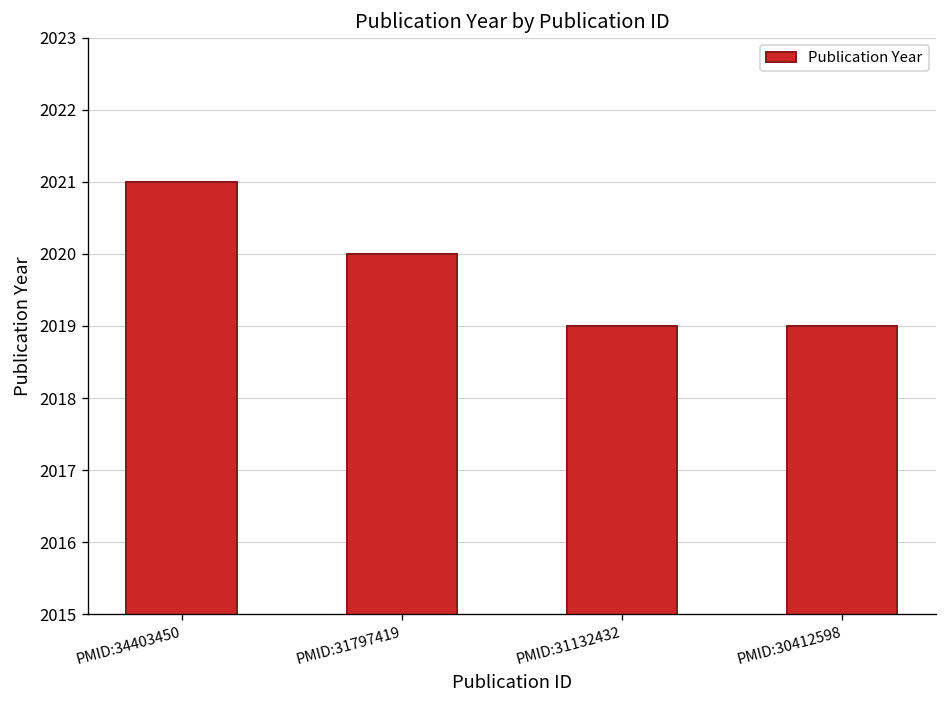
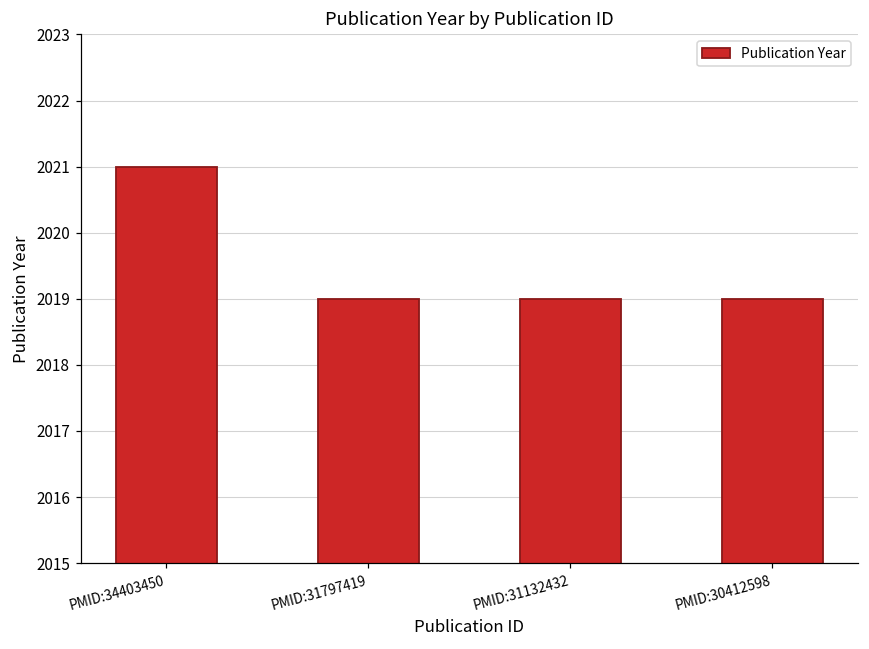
PMID:31797419: 2020 -> 2019
